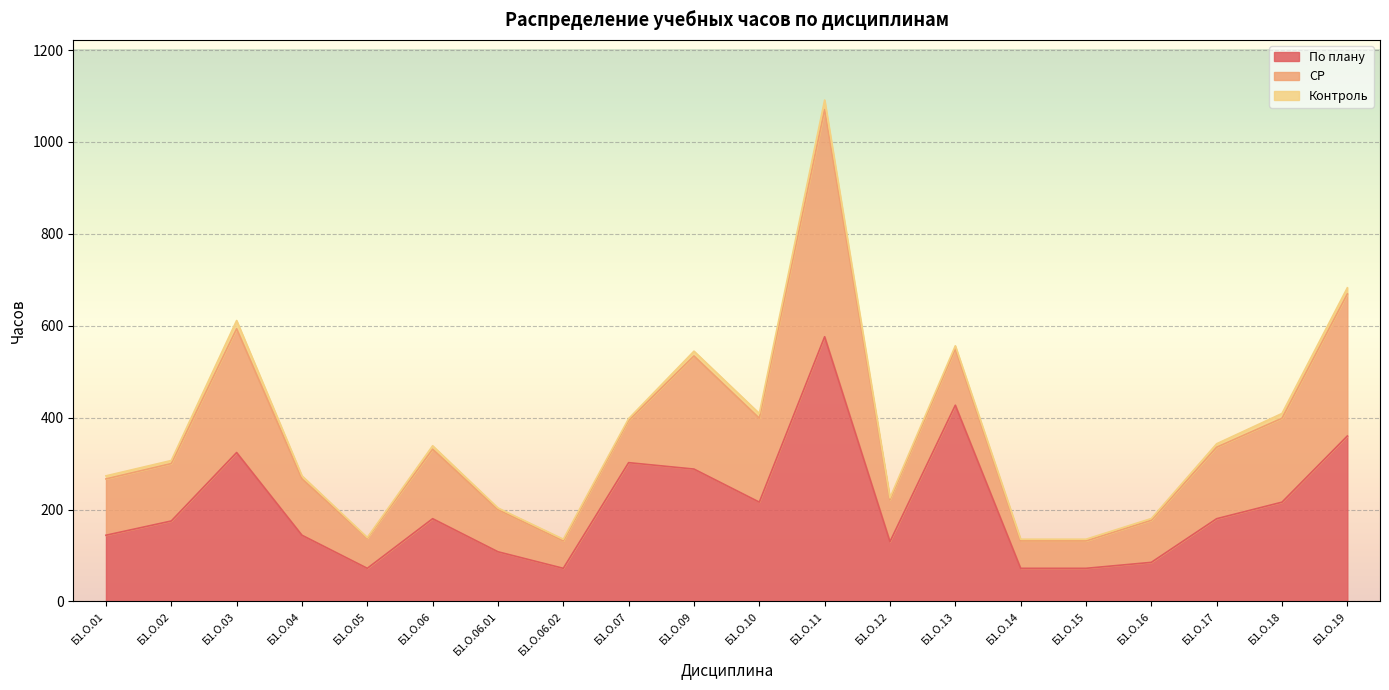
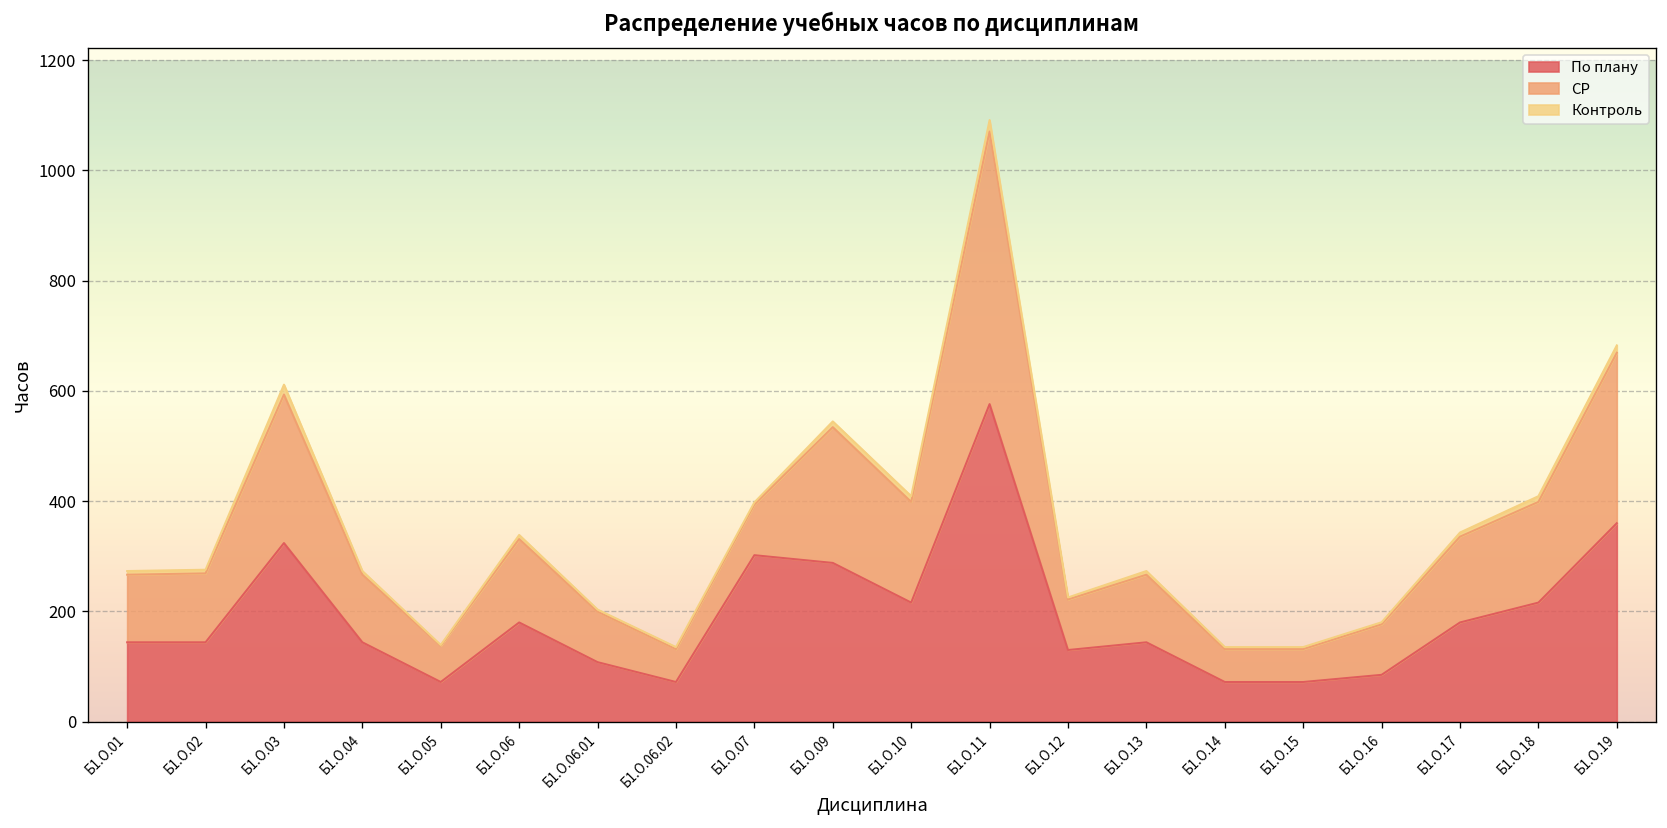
По плану, Б1.О.02: 180 -> 140
По плану, Б1.О.13: 430 -> 140
